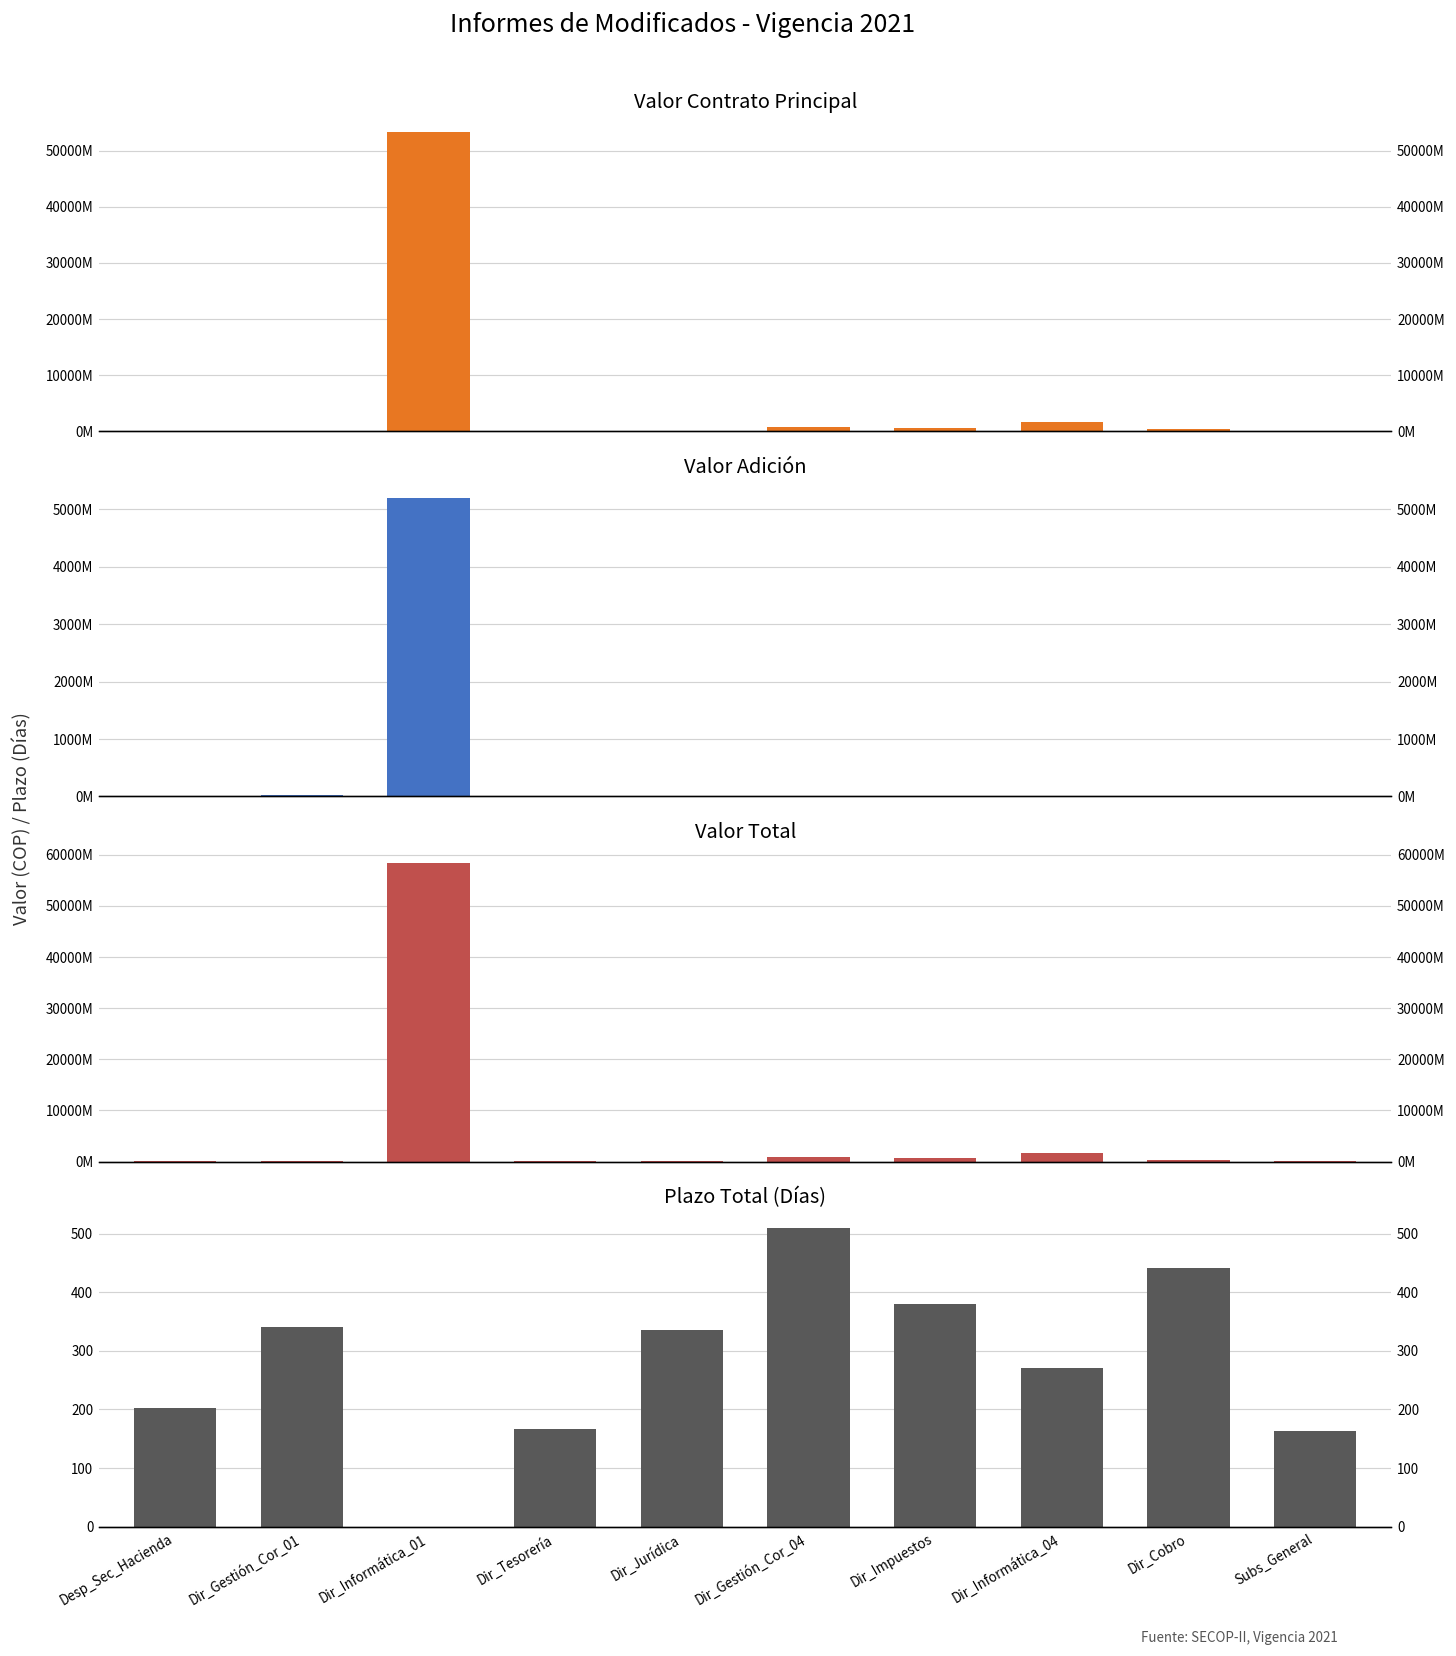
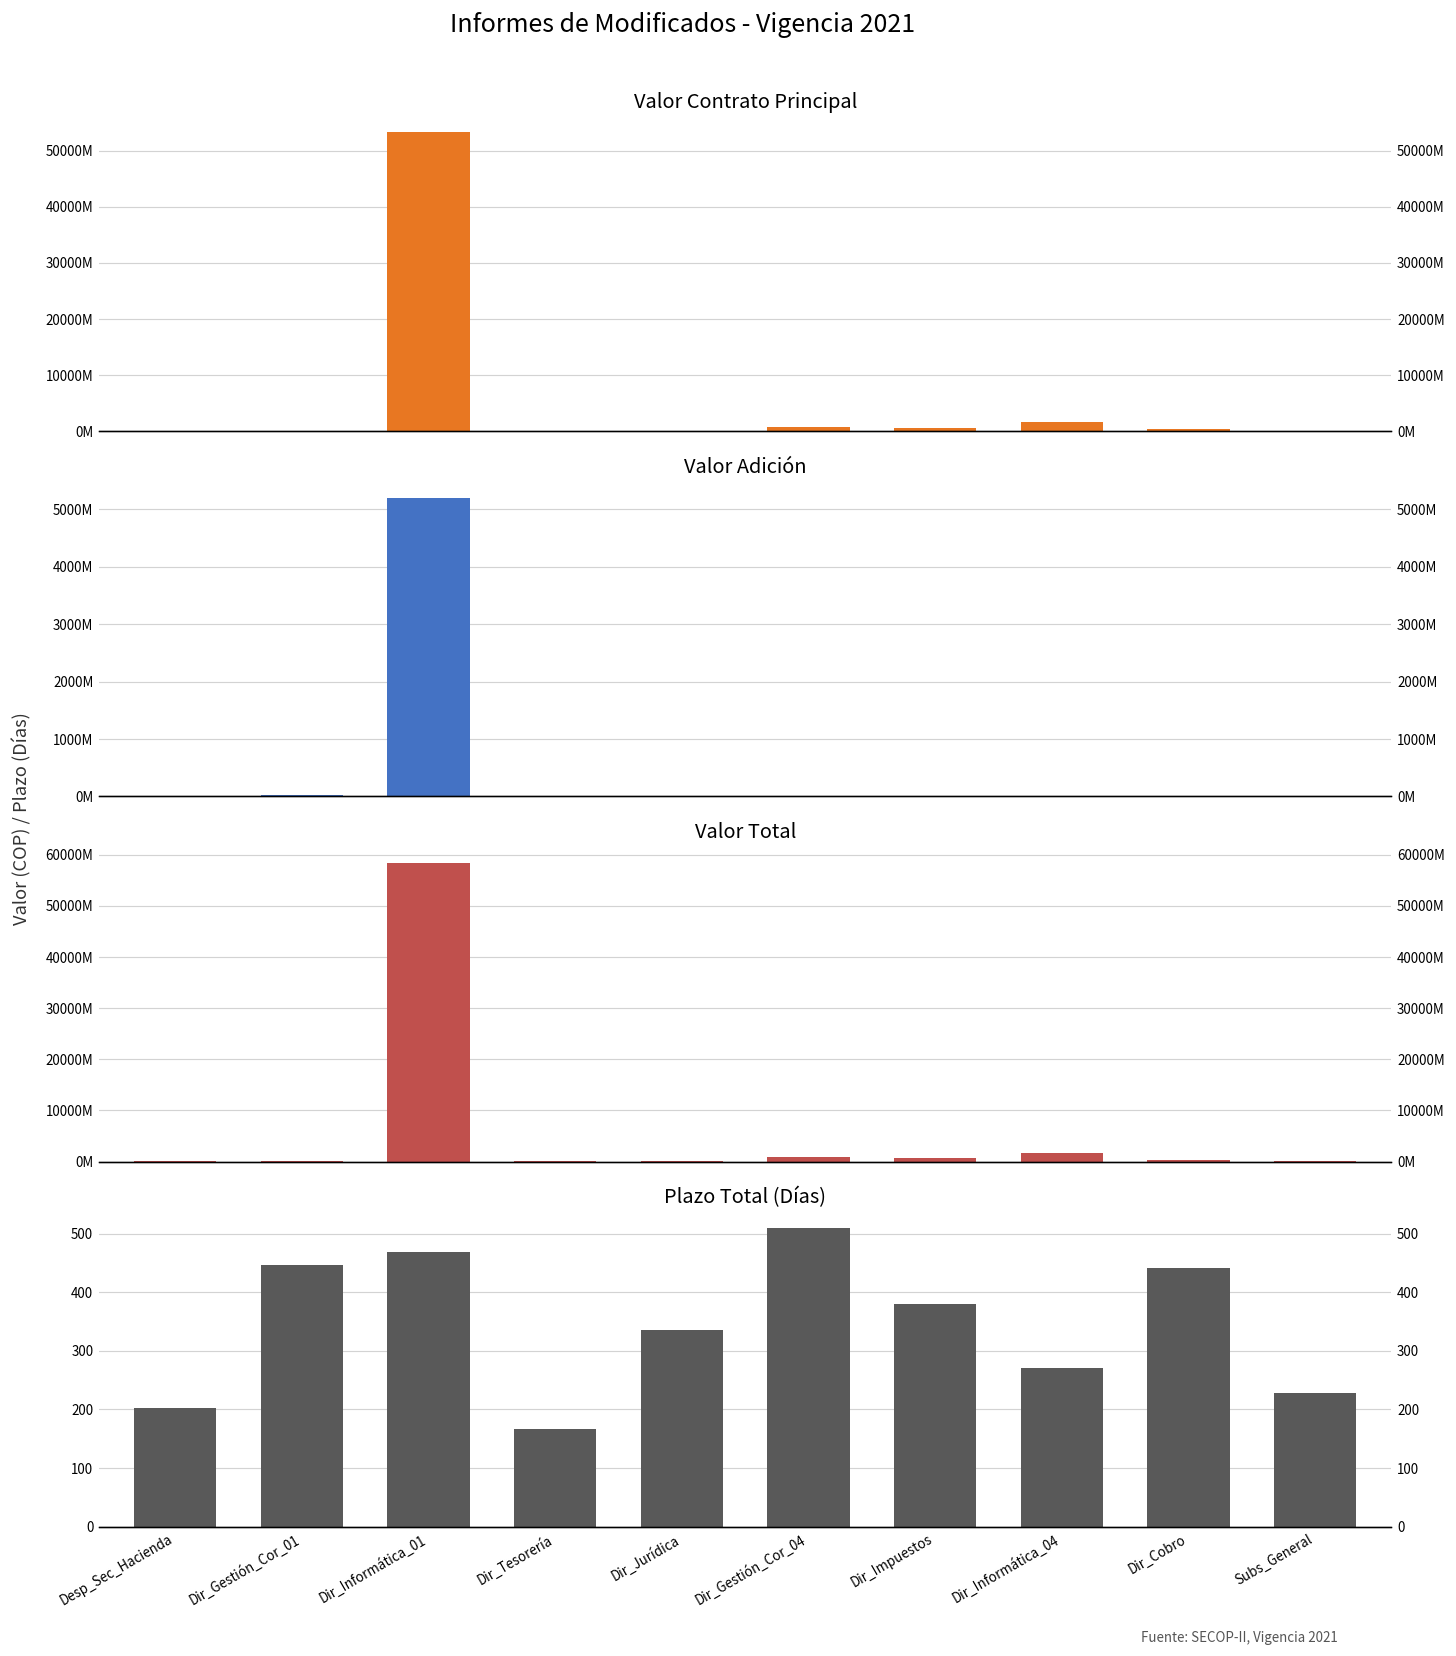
Plazo Total (Días), Dir_Gestión_Cor_01: 340 -> 450
Plazo Total (Días), Dir_Informática_01: 0 -> 470
Plazo Total (Días), Subs_General: 160 -> 230
